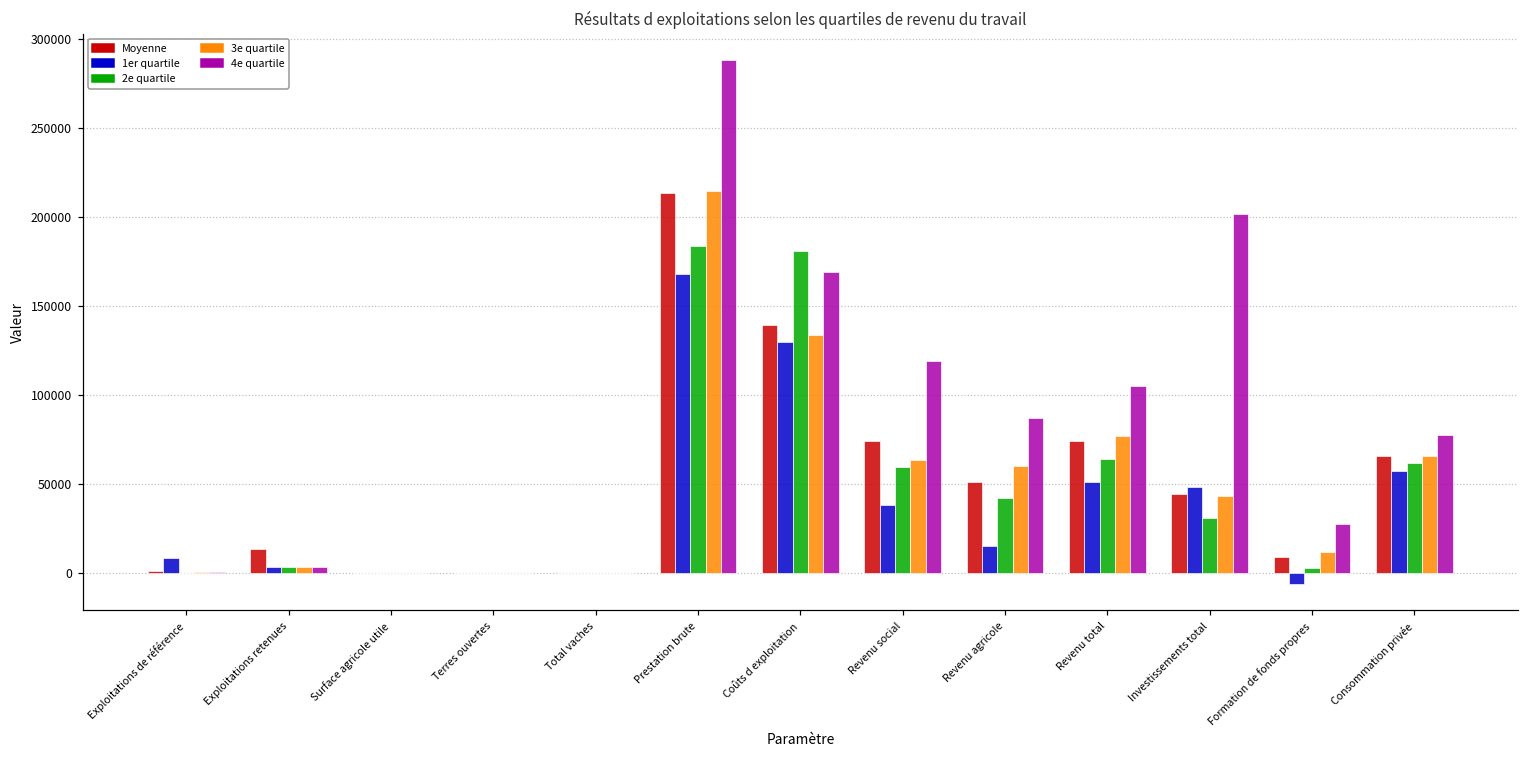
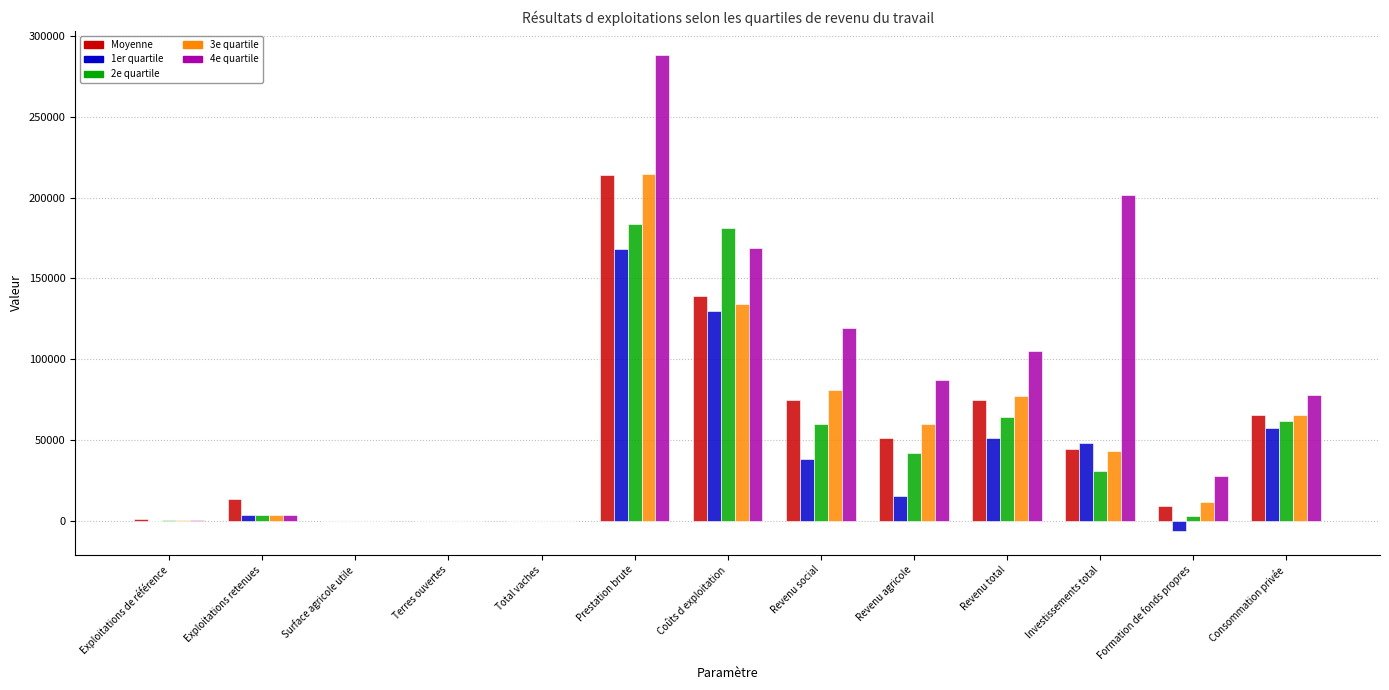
1er quartile, Exploitations de référence: 8000 -> 0
3e quartile, Revenu social: 64000 -> 81000
